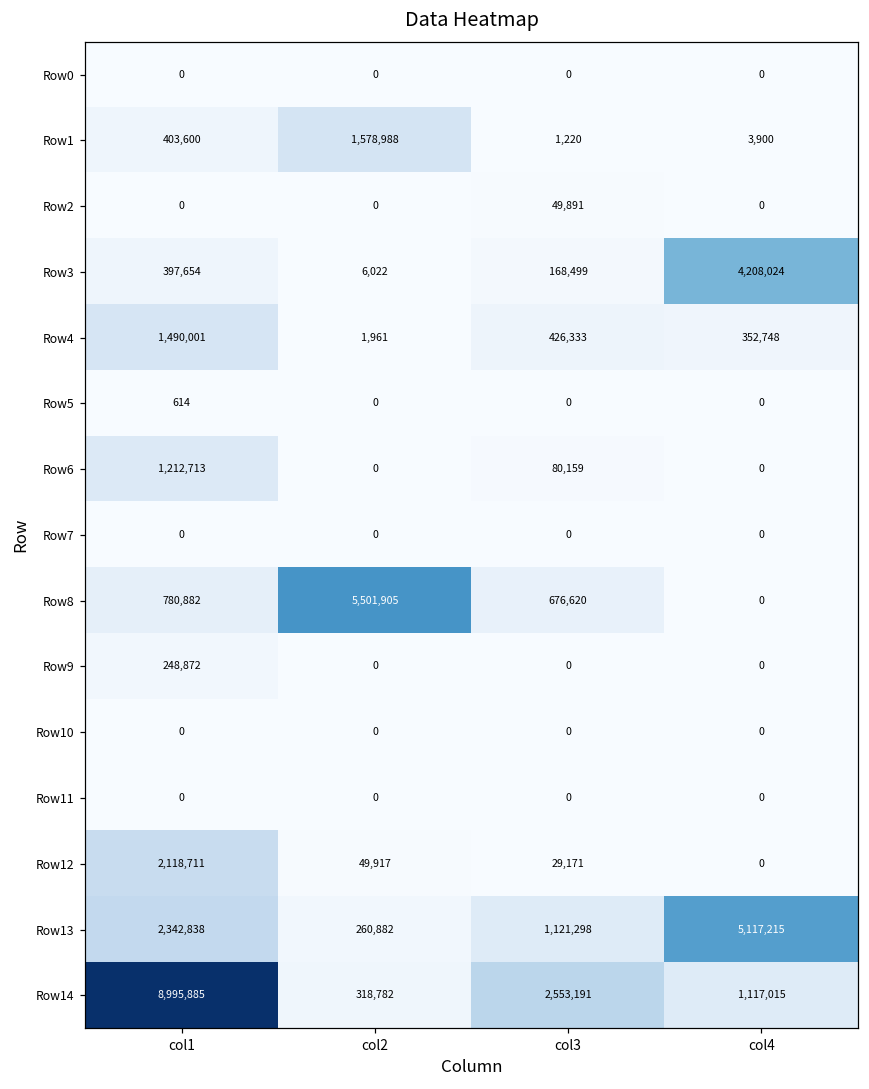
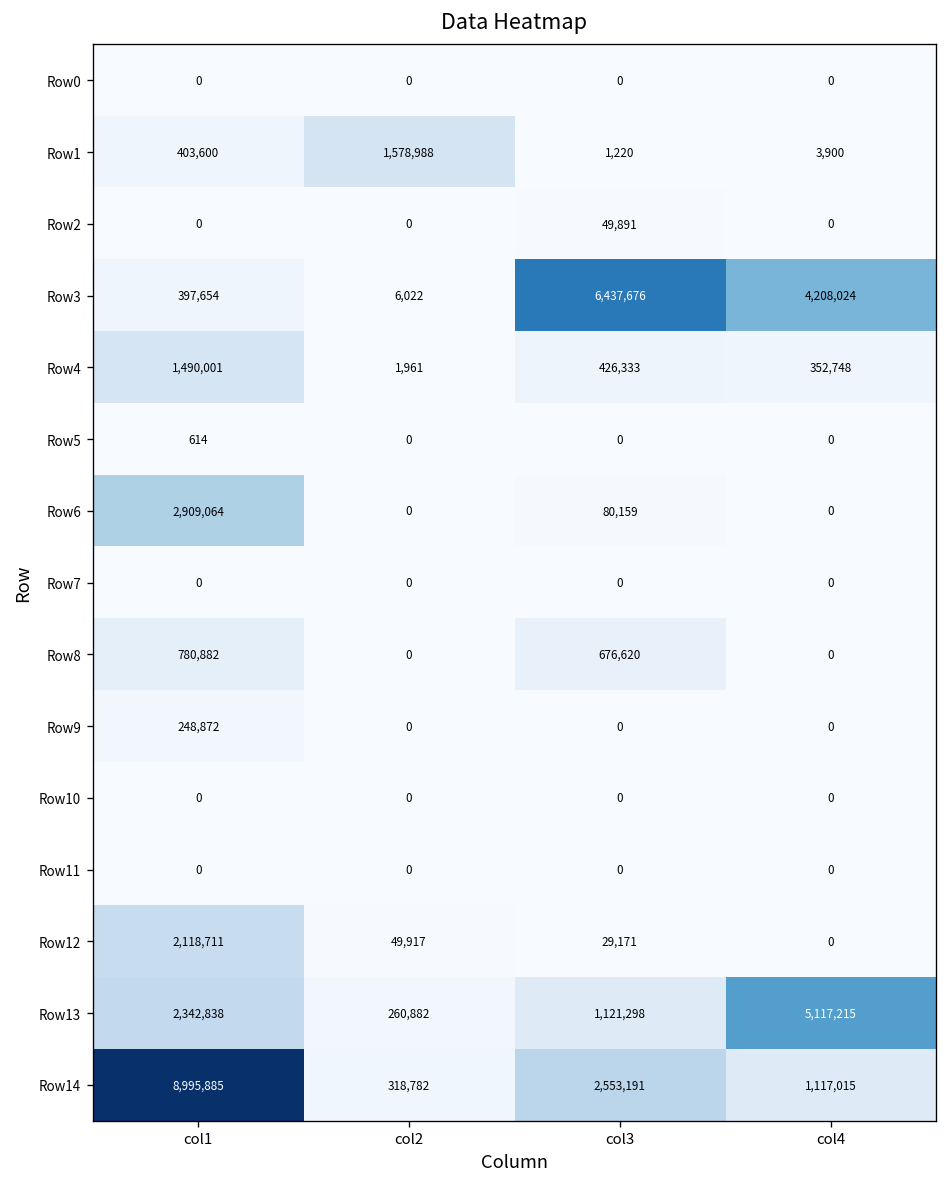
Row3, col3: 168,499 -> 6,437,676
Row6, col1: 1,212,713 -> 2,909,064
Row8, col2: 5,501,905 -> 0
